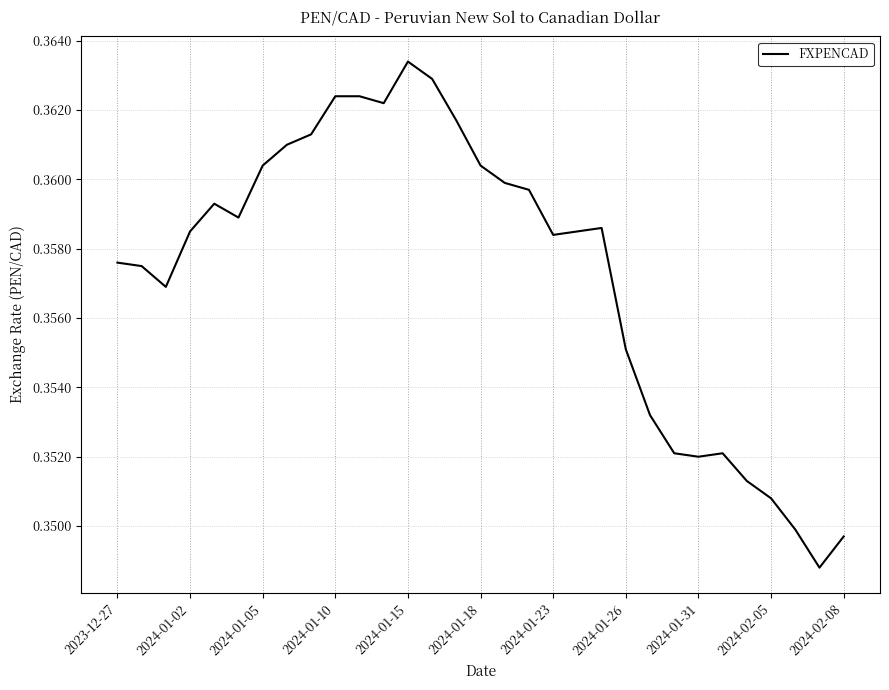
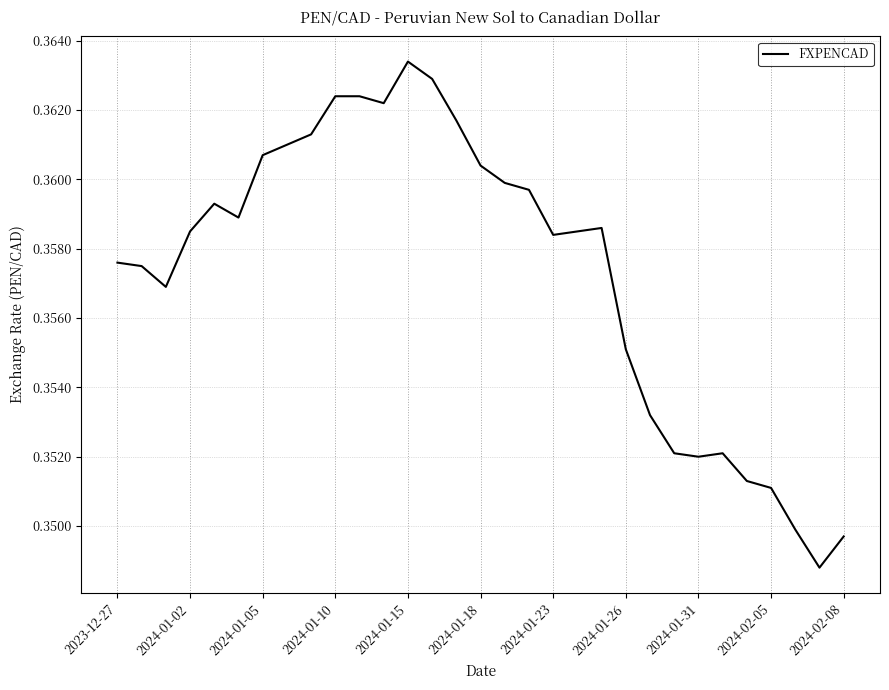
2024-01-05: 0.3604 -> 0.3607
2024-02-05: 0.3508 -> 0.3511
